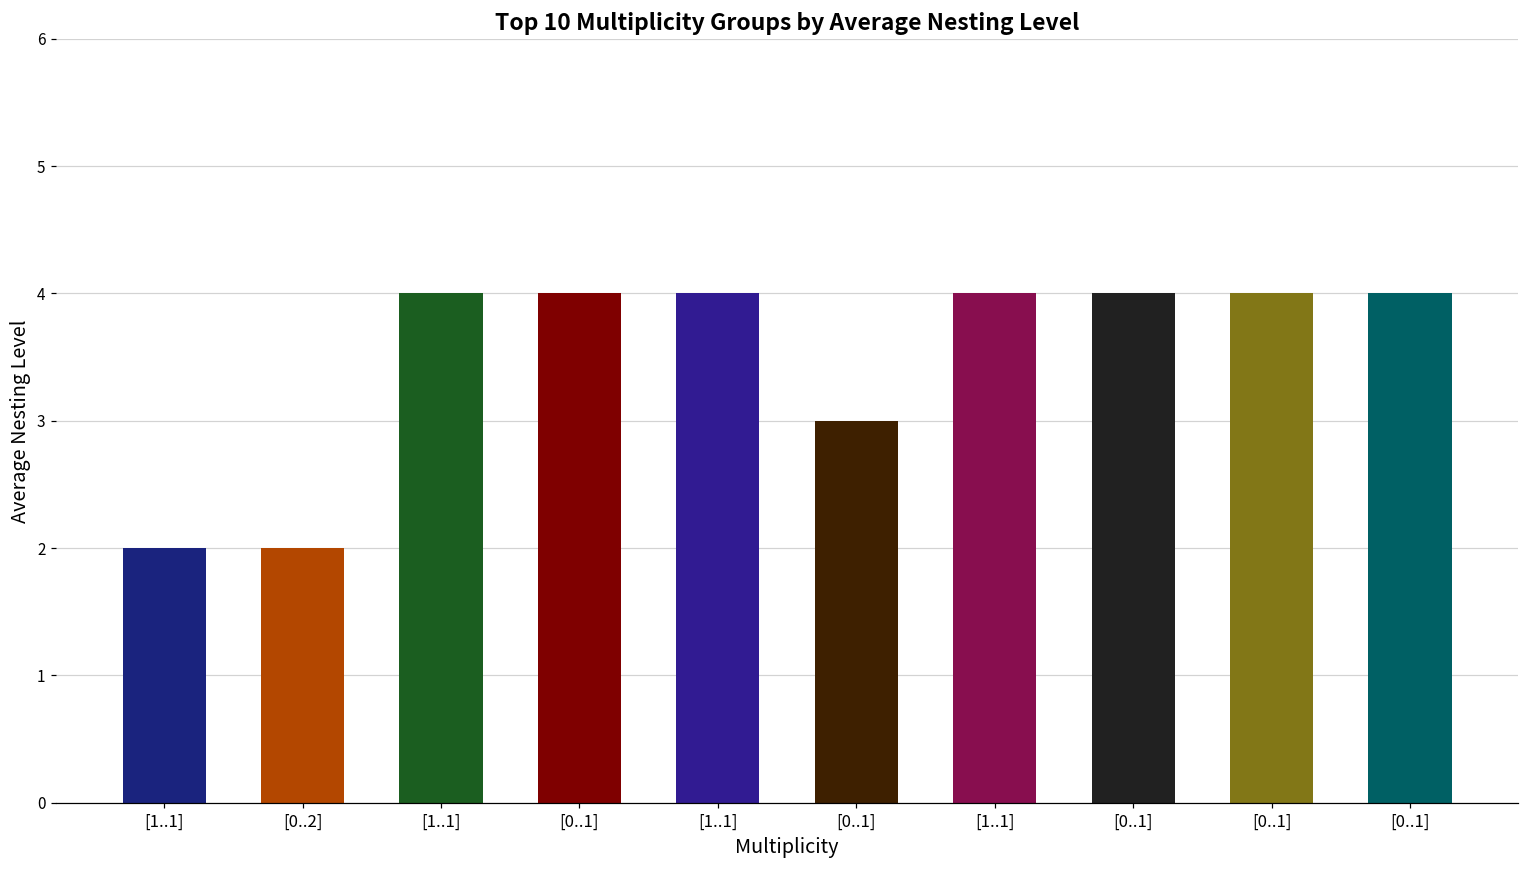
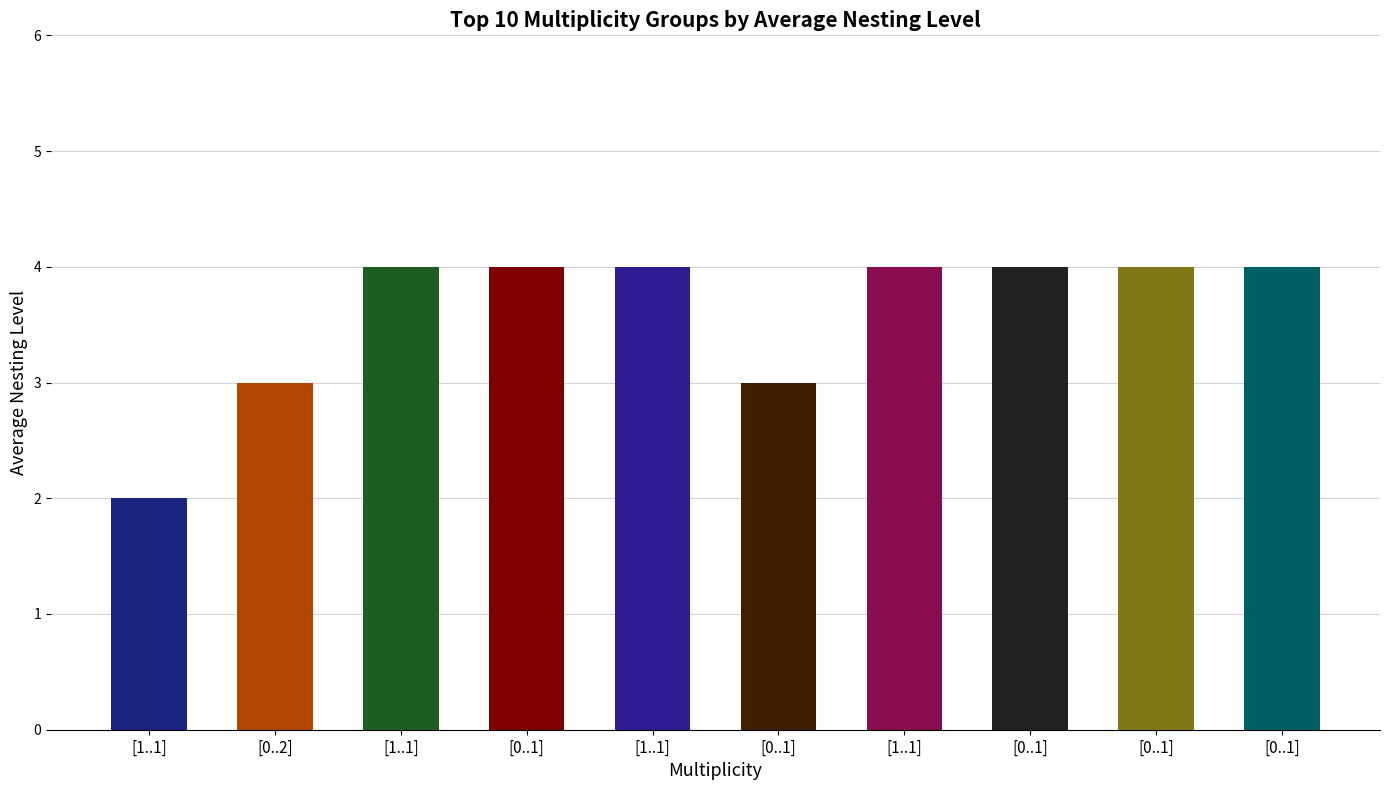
[0..2]: 2 -> 3
